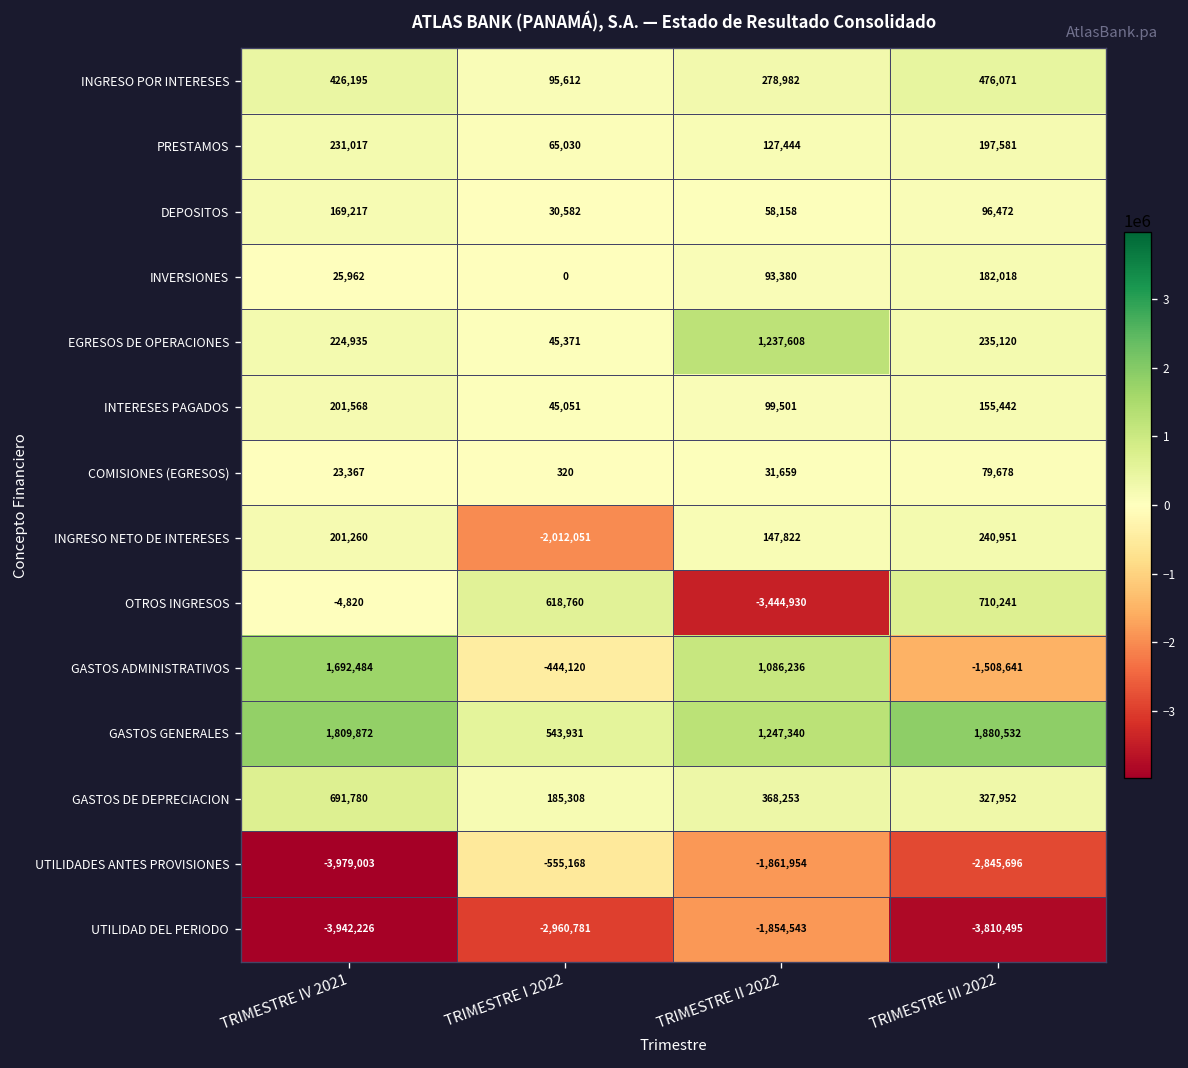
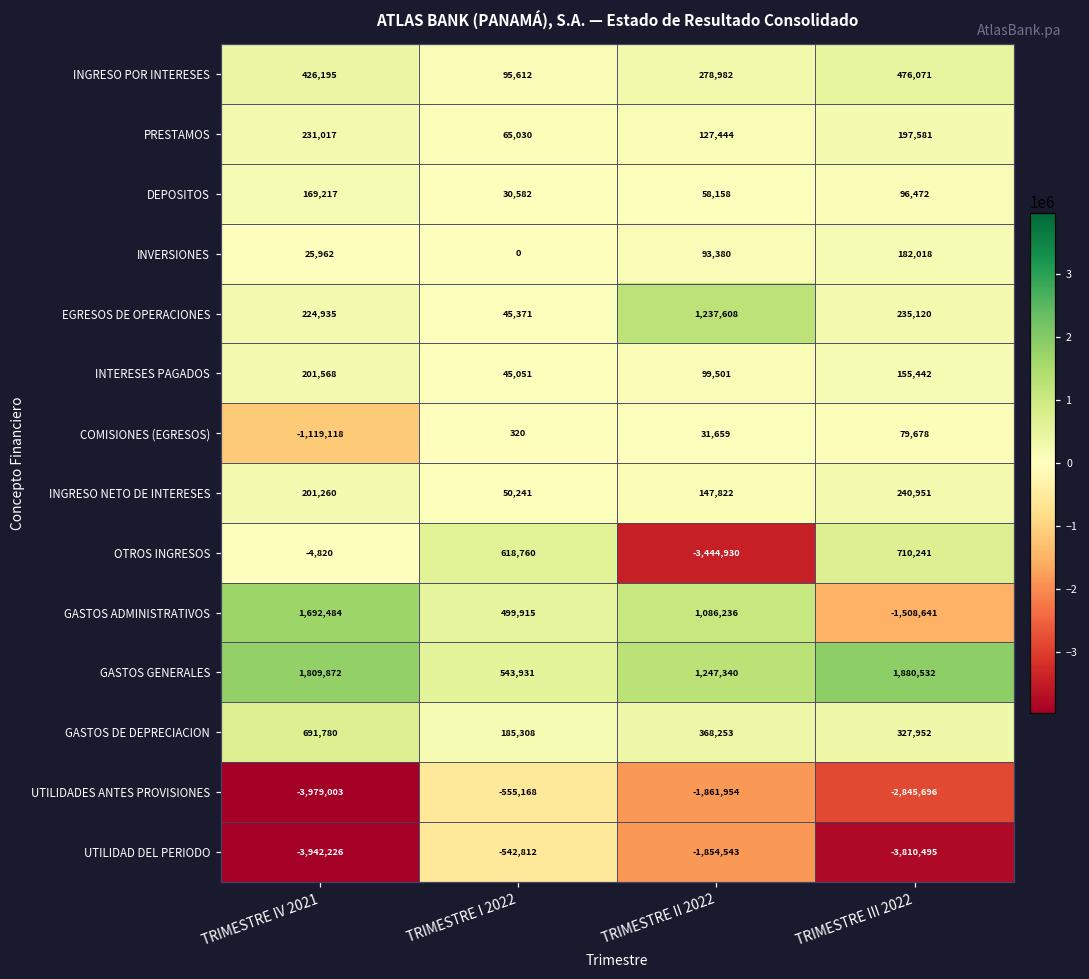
COMISIONES (EGRESOS), TRIMESTRE IV 2021: 23,367 -> -1,119,118
INGRESO NETO DE INTERESES, TRIMESTRE I 2022: -2,012,051 -> 50,241
GASTOS ADMINISTRATIVOS, TRIMESTRE I 2022: -444,120 -> 499,915
UTILIDAD DEL PERIODO, TRIMESTRE I 2022: -2,960,781 -> -542,812
